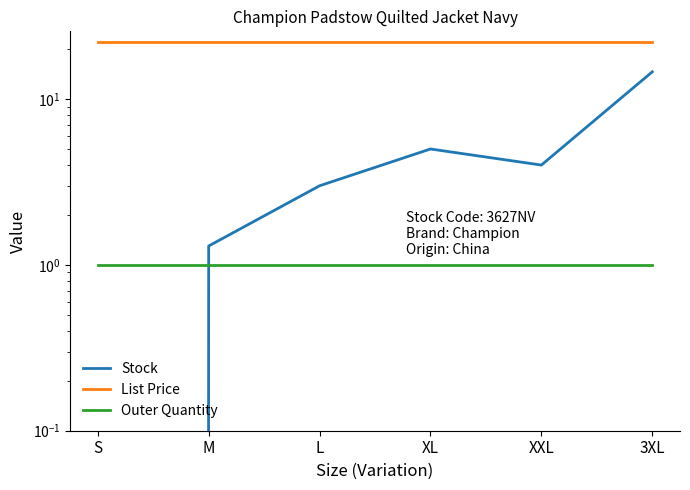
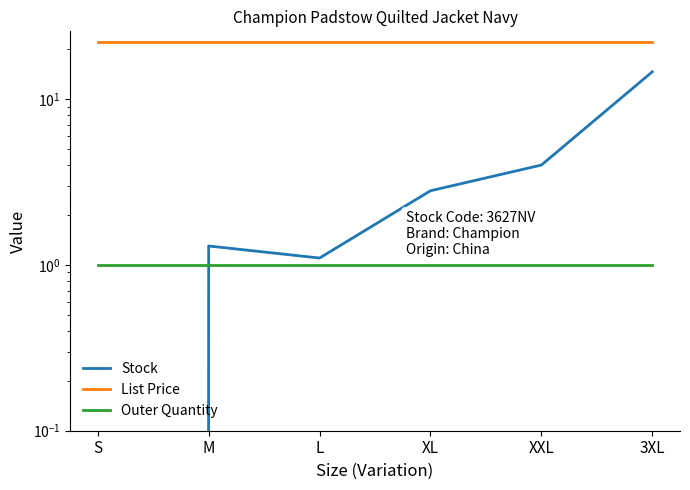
Stock, L: 3.0 -> 1.1
Stock, XL: 5.0 -> 2.8
